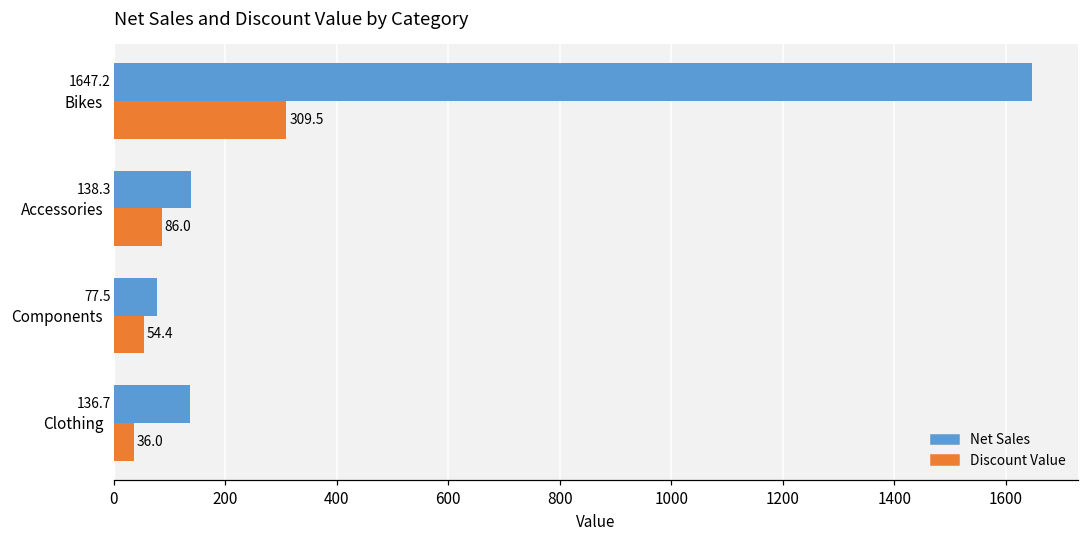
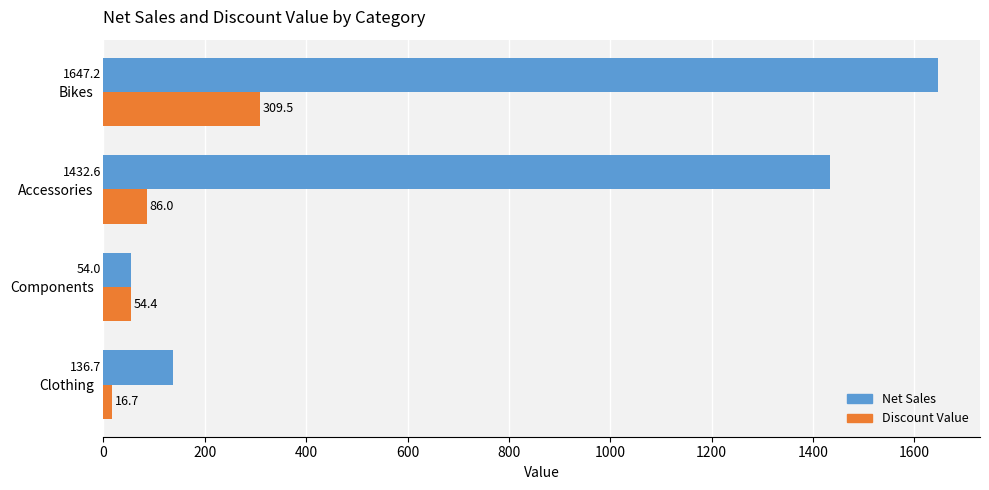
Net Sales, Accessories: 138.3 -> 1432.6
Net Sales, Components: 77.5 -> 54.0
Discount Value, Clothing: 36.0 -> 16.7
